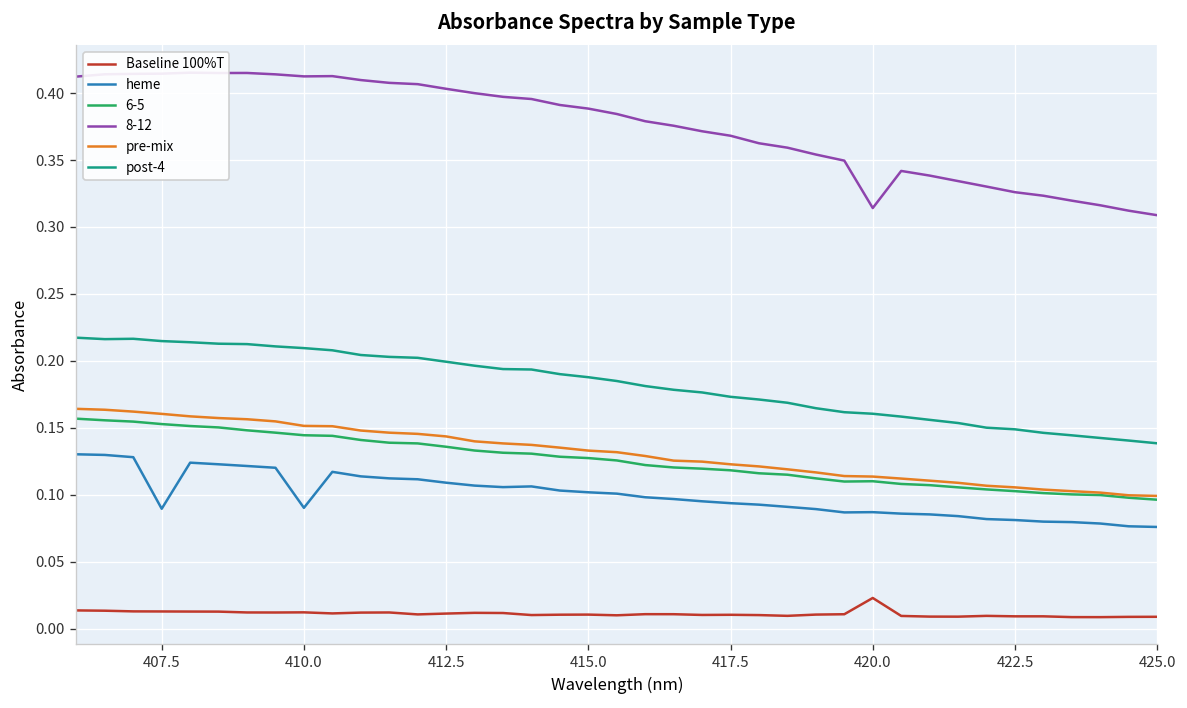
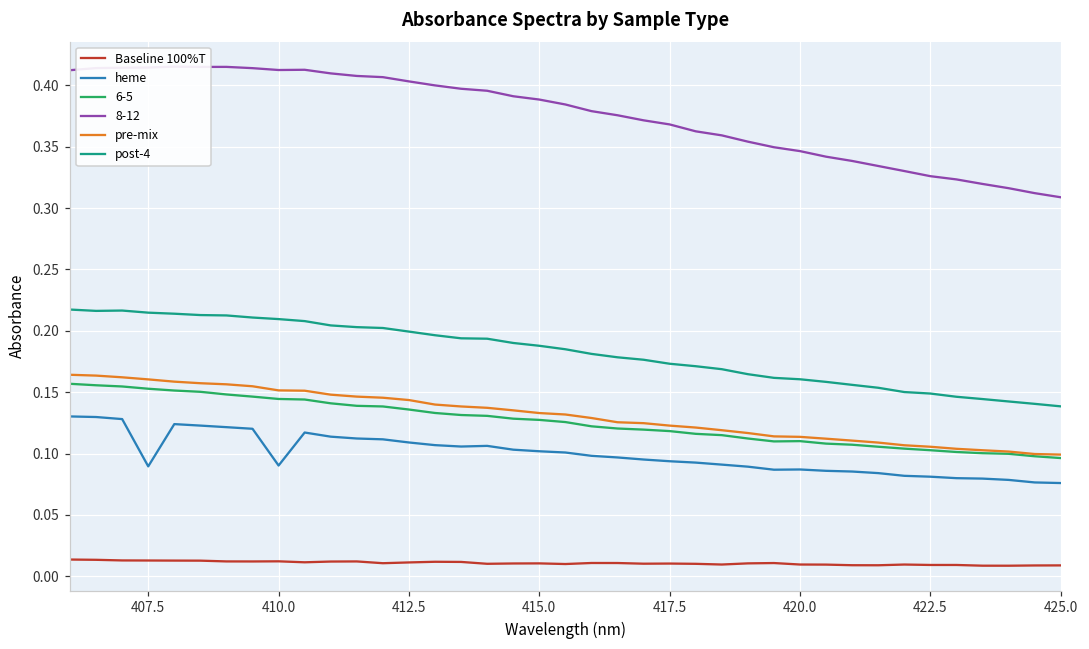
Baseline 100%T, 420.0: 0.023 -> 0.010
8-12, 420.0: 0.314 -> 0.346
